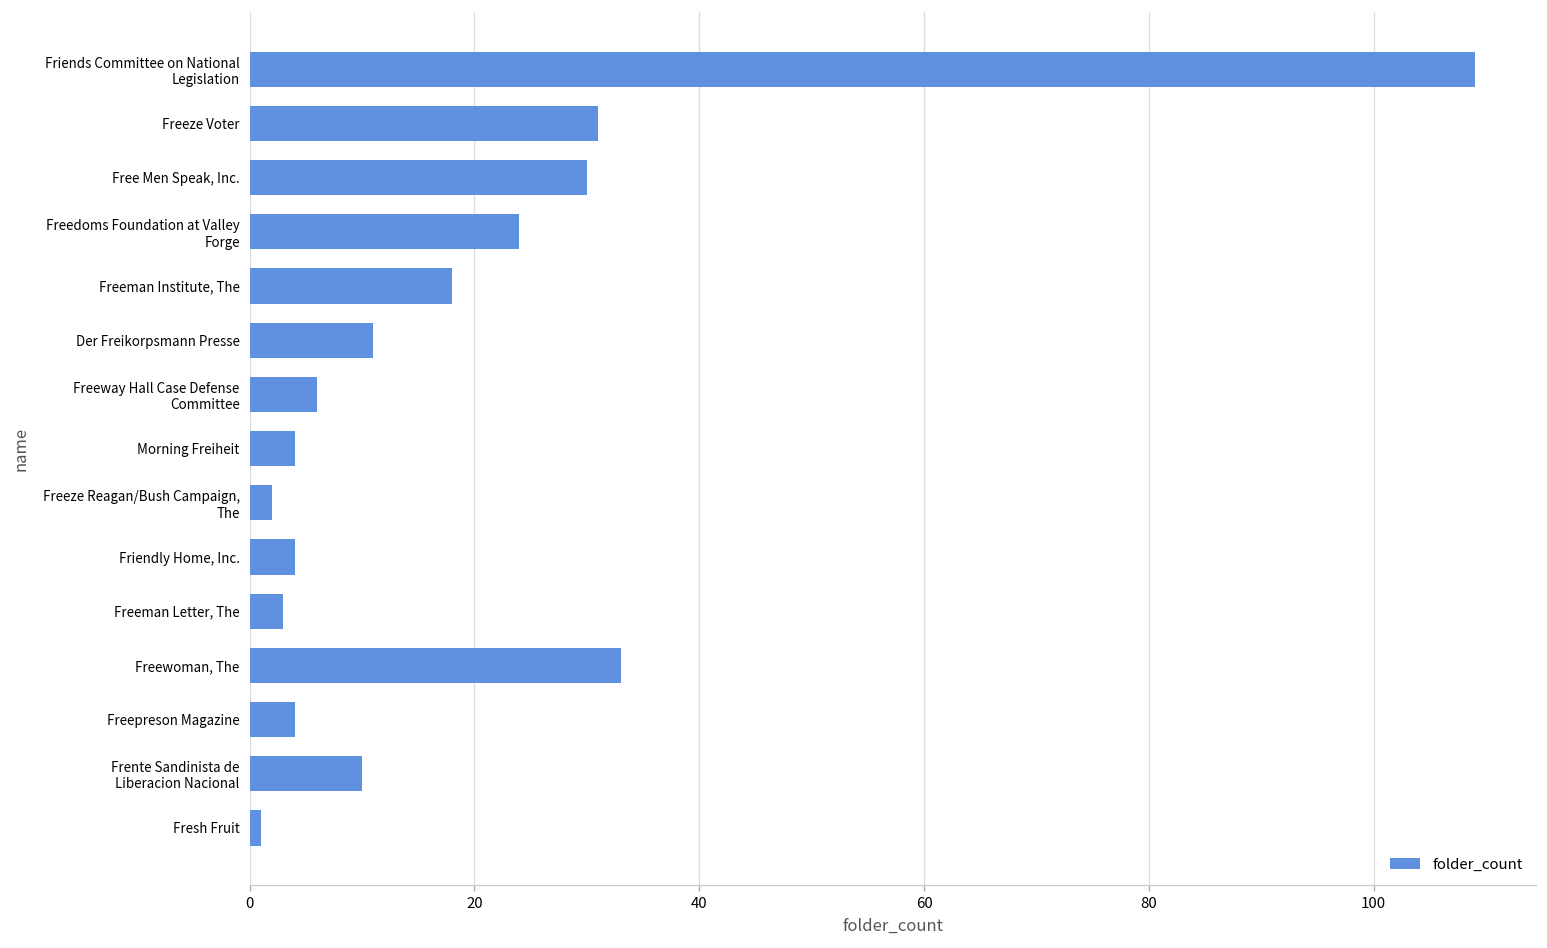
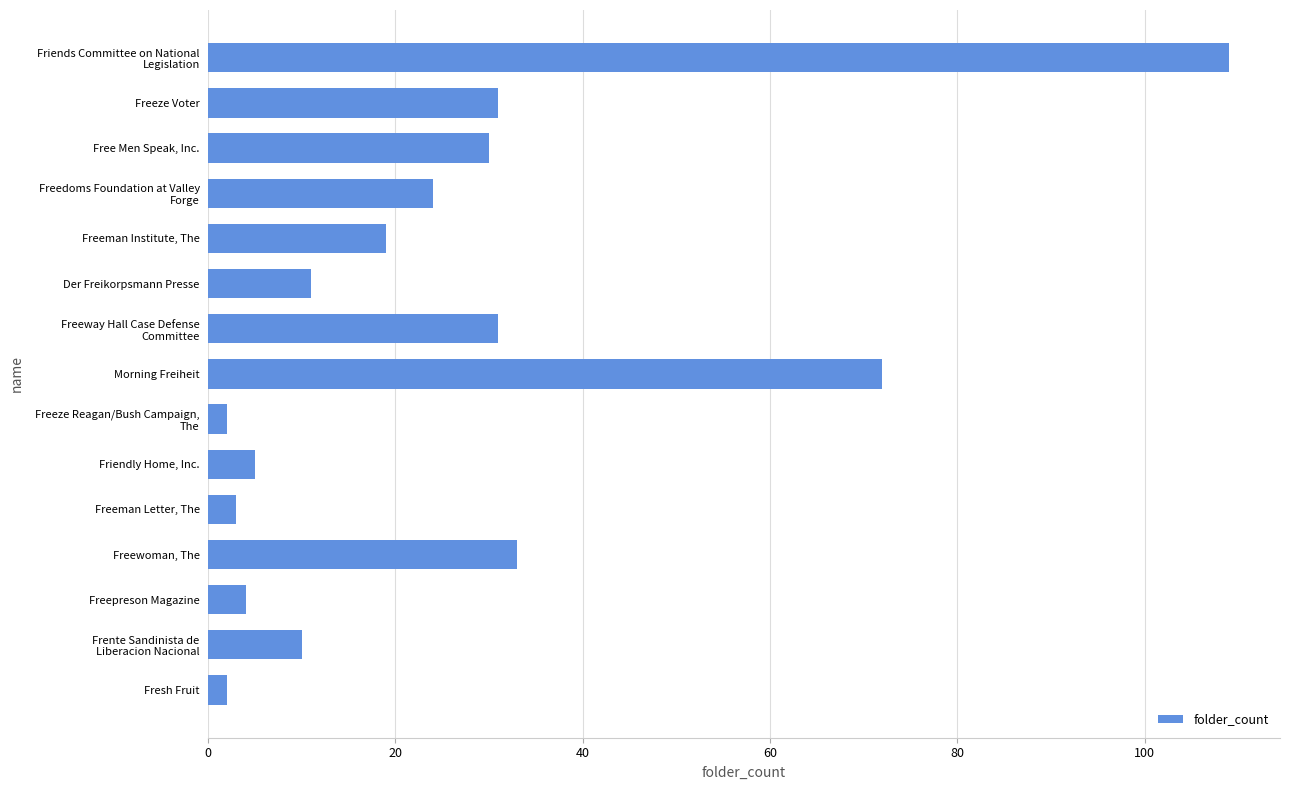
Freeman Institute, The: 18 -> 19
Freeway Hall Case Defense Committee: 6 -> 31
Morning Freiheit: 4 -> 72
Friendly Home, Inc.: 4 -> 5
Fresh Fruit: 1 -> 2
